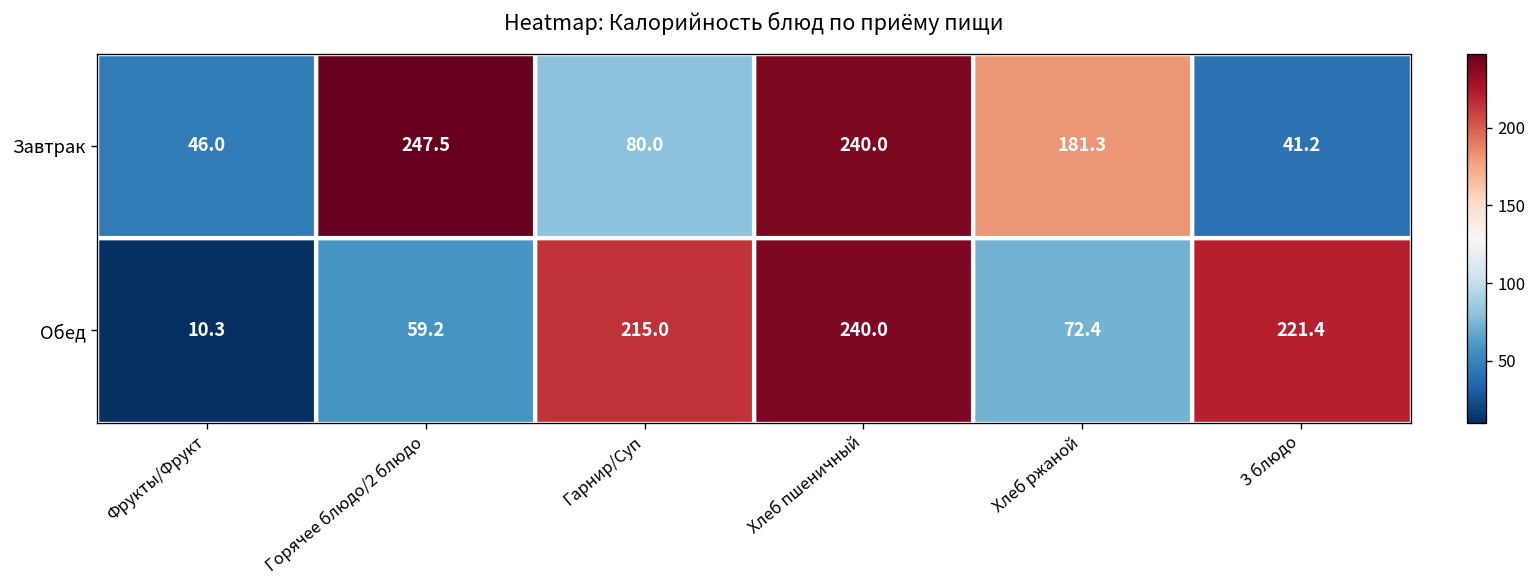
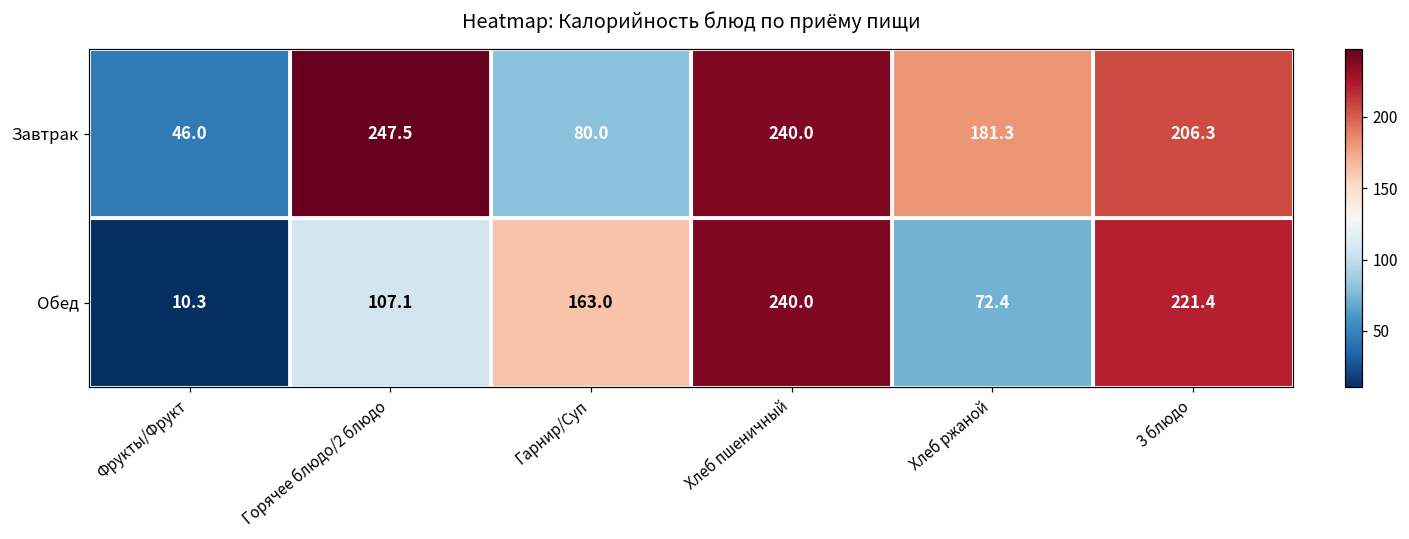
Завтрак, 3 блюдо: 41.2 -> 206.3
Обед, Горячее блюдо/2 блюдо: 59.2 -> 107.1
Обед, Гарнир/Суп: 215.0 -> 163.0
